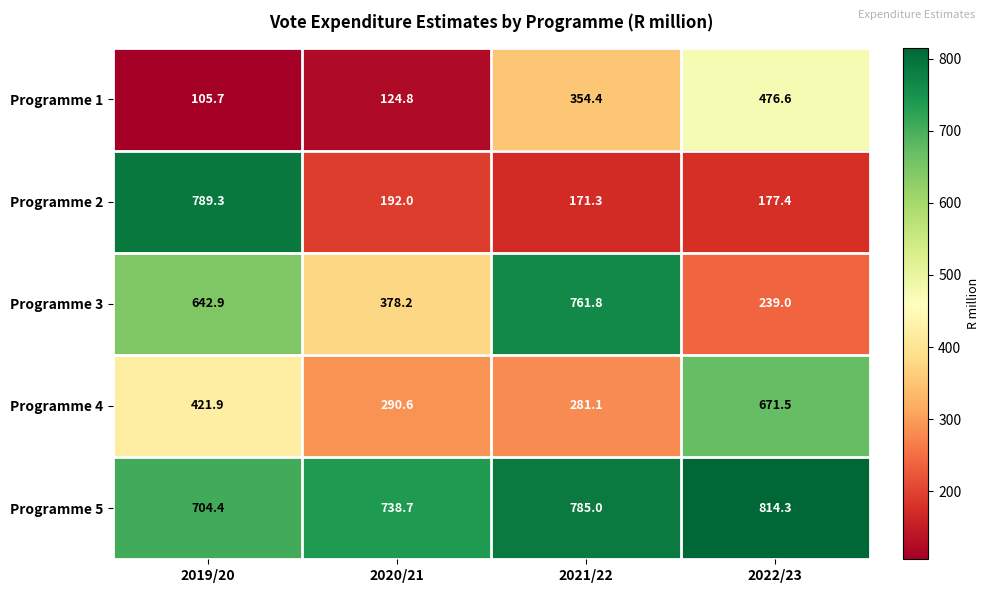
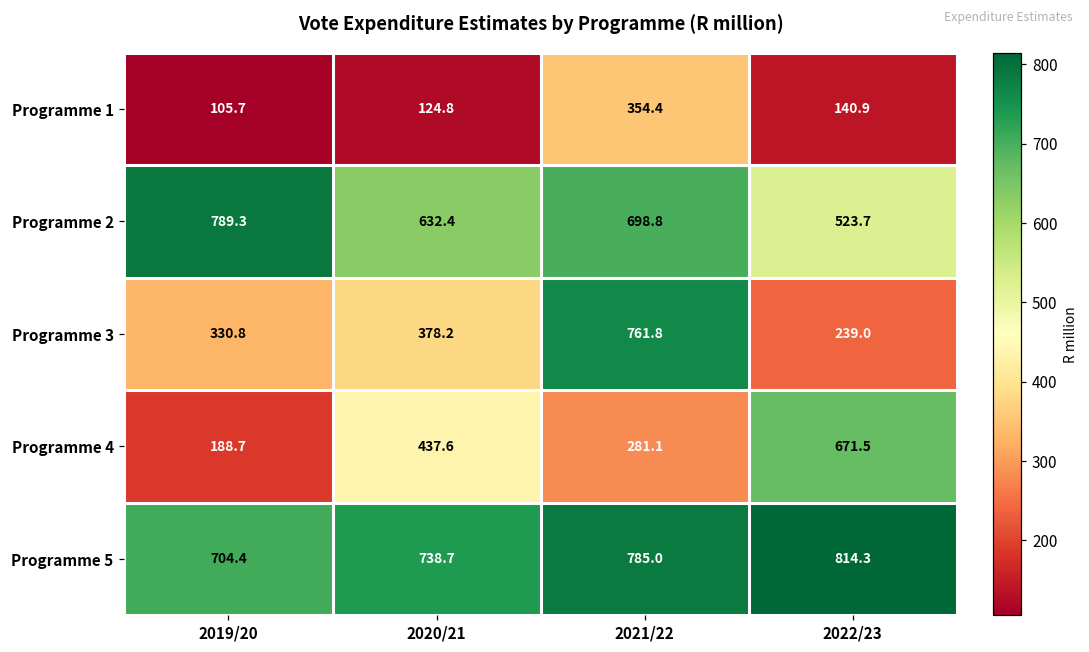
Programme 1, 2022/23: 476.6 -> 140.9
Programme 2, 2020/21: 192.0 -> 632.4
Programme 2, 2021/22: 171.3 -> 698.8
Programme 2, 2022/23: 177.4 -> 523.7
Programme 3, 2019/20: 642.9 -> 330.8
Programme 4, 2019/20: 421.9 -> 188.7
Programme 4, 2020/21: 290.6 -> 437.6
